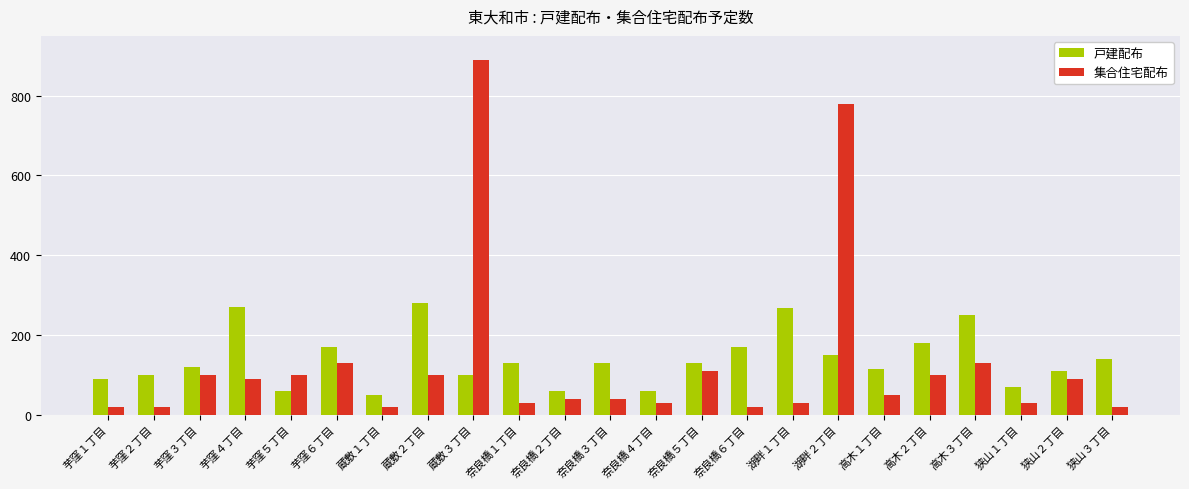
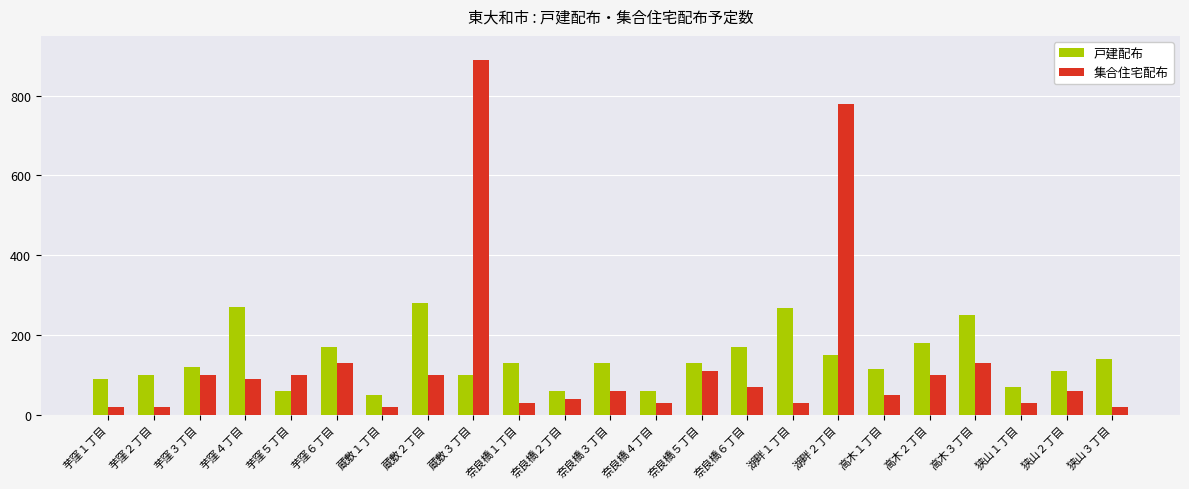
集合住宅配布, 奈良橋３丁目: 40 -> 60
集合住宅配布, 奈良橋６丁目: 20 -> 70
集合住宅配布, 狭山２丁目: 90 -> 60
